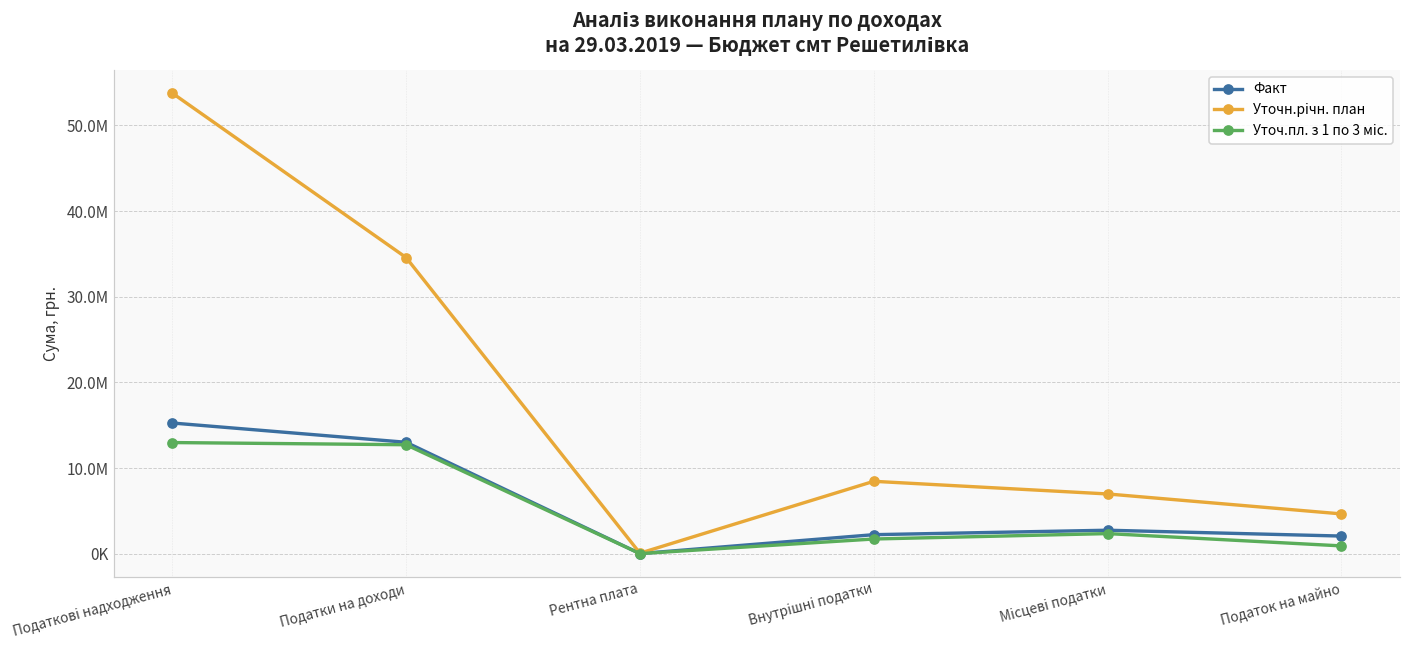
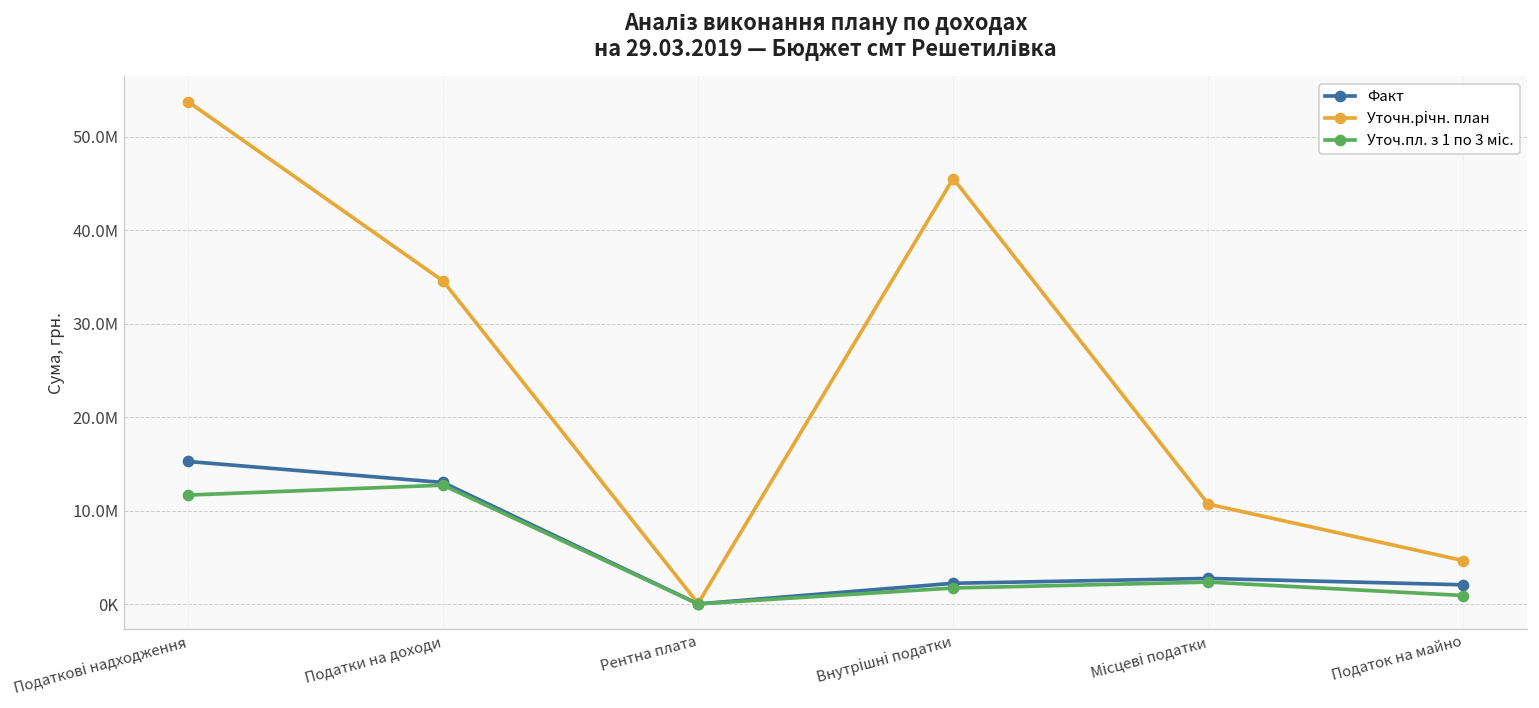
Уточ.пл. з 1 по 3 міс., Податкові надходження: 13000000 -> 12000000
Уточн.річн. план, Внутрішні податки: 8000000 -> 46000000
Уточн.річн. план, Місцеві податки: 7000000 -> 11000000
